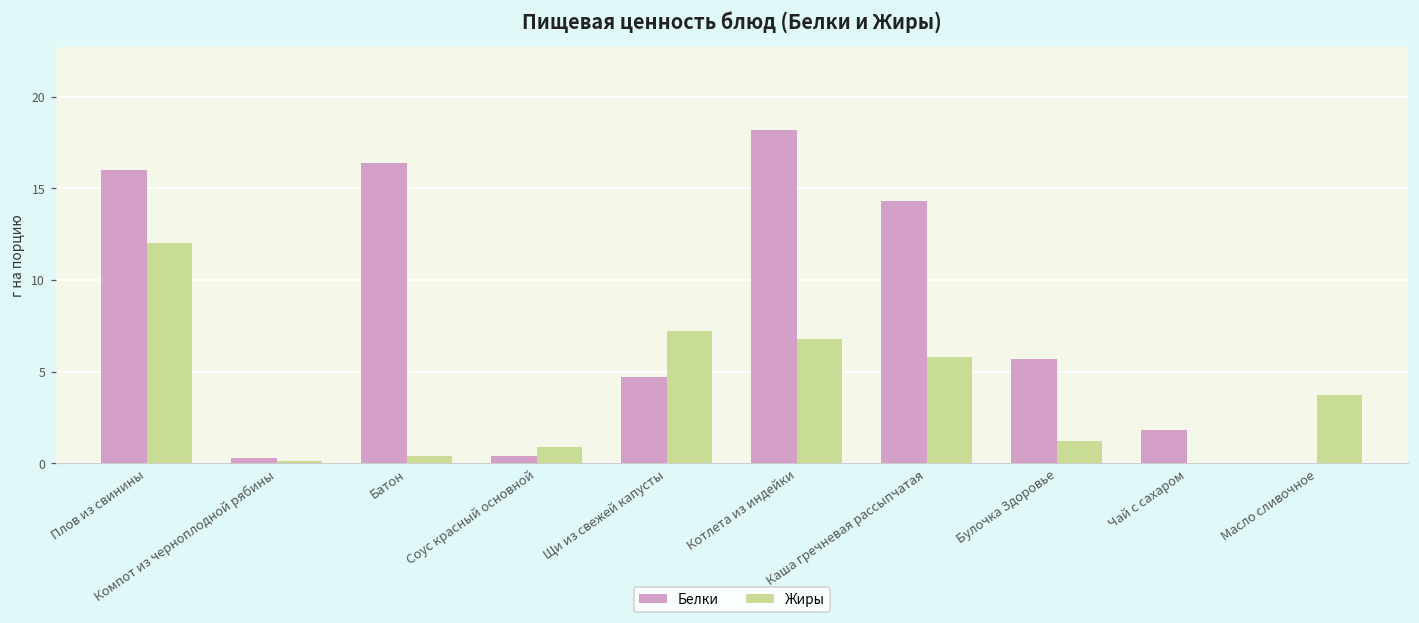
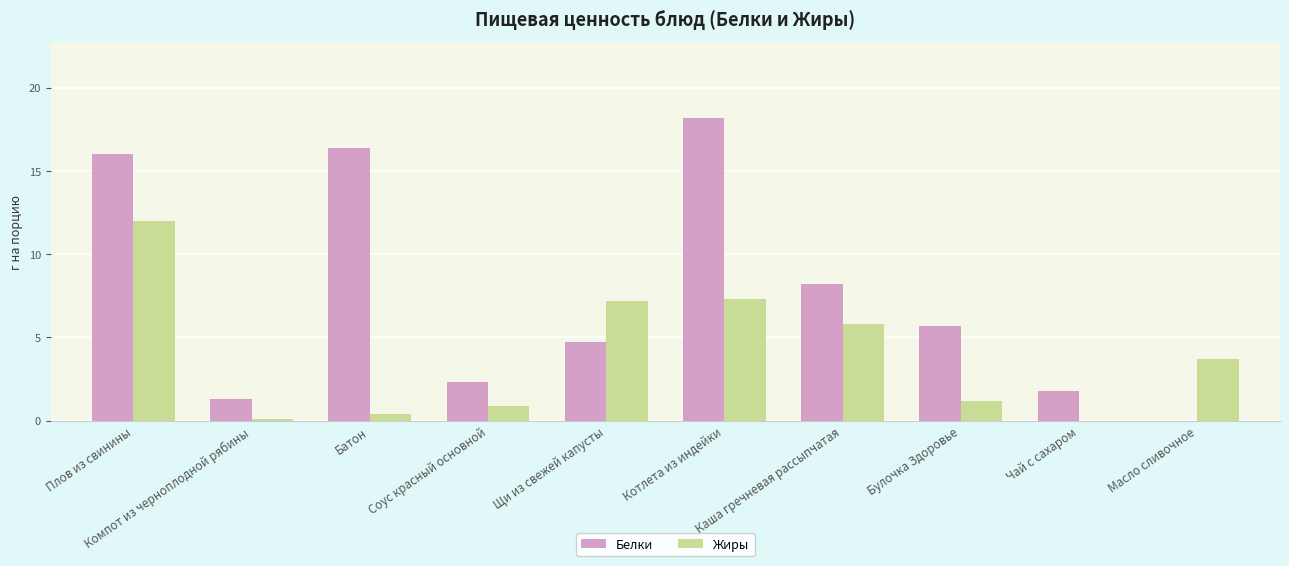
Белки, Компот из черноплодной рябины: 0.3 -> 1.3
Белки, Соус красный основной: 0.4 -> 2.3
Жиры, Котлета из индейки: 6.8 -> 7.3
Белки, Каша гречневая рассыпчатая: 14.3 -> 8.2
